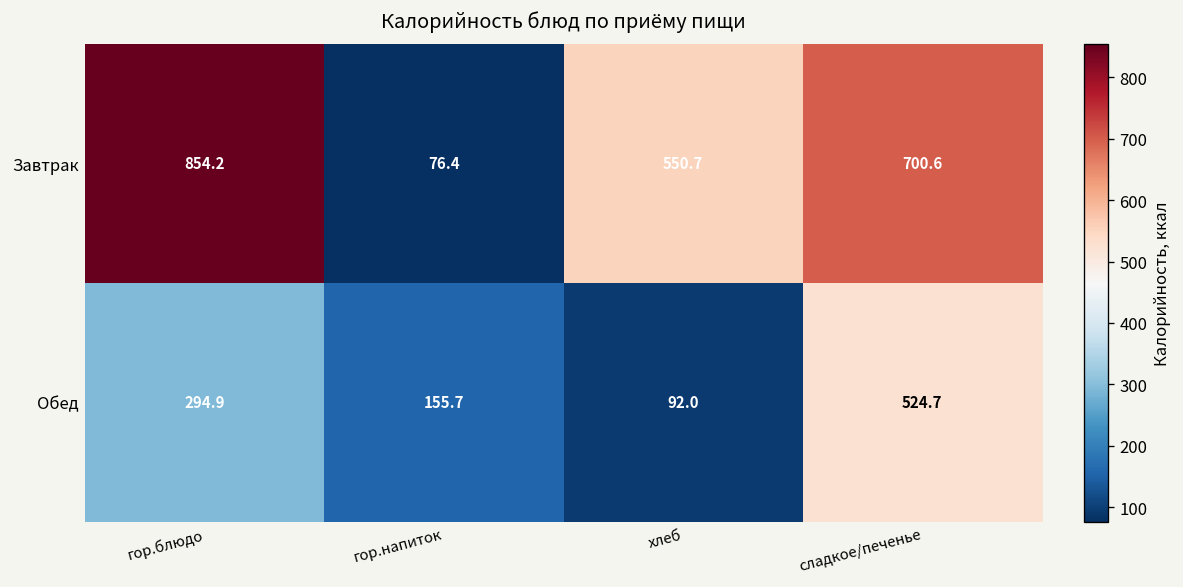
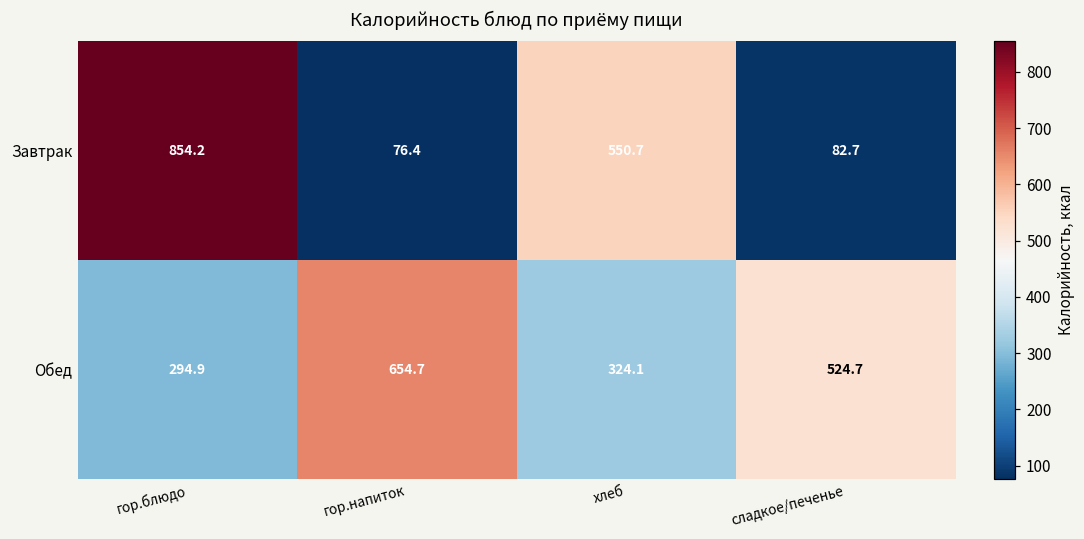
Завтрак, сладкое/печенье: 700.6 -> 82.7
Обед, гор.напиток: 155.7 -> 654.7
Обед, хлеб: 92.0 -> 324.1
